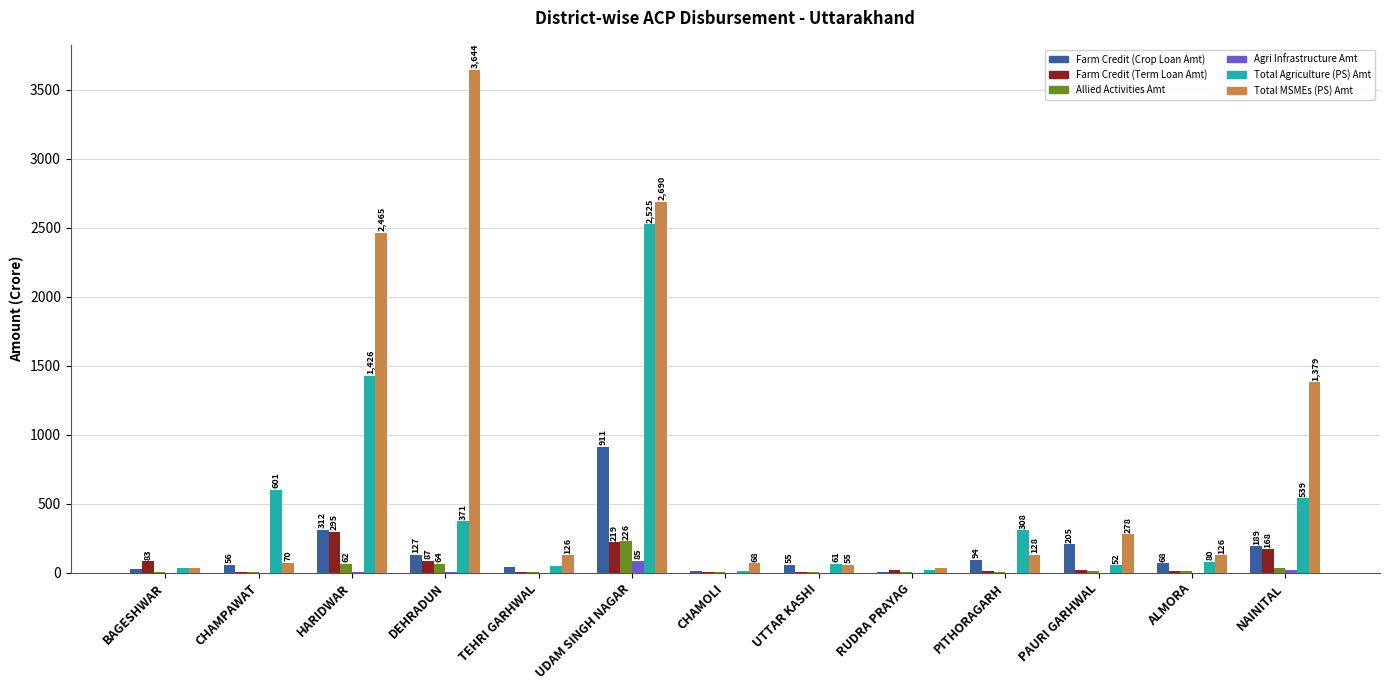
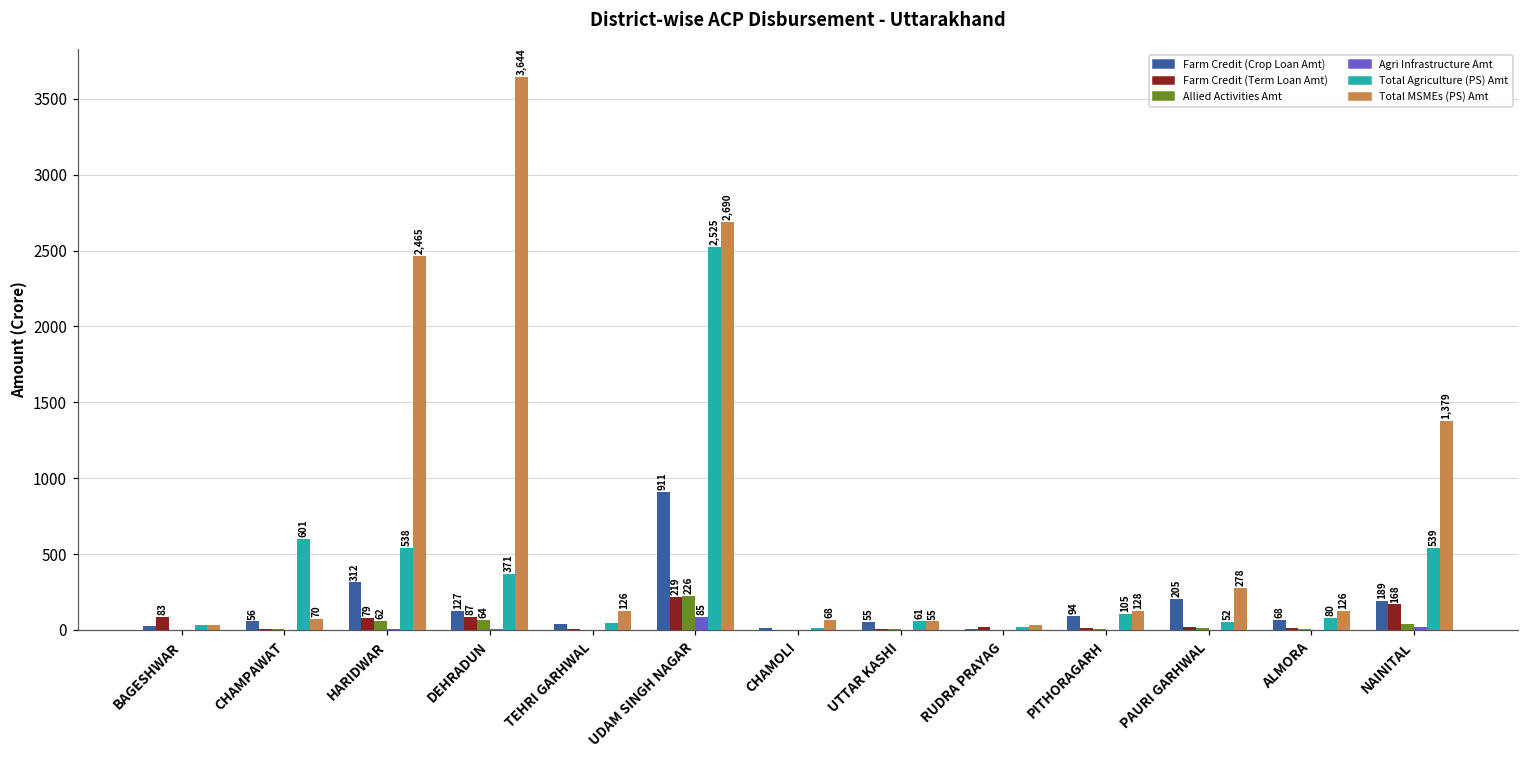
Farm Credit (Term Loan Amt), HARIDWAR: 295 -> 79
Total Agriculture (PS) Amt, HARIDWAR: 1,426 -> 538
Total Agriculture (PS) Amt, PITHORAGARH: 308 -> 105
